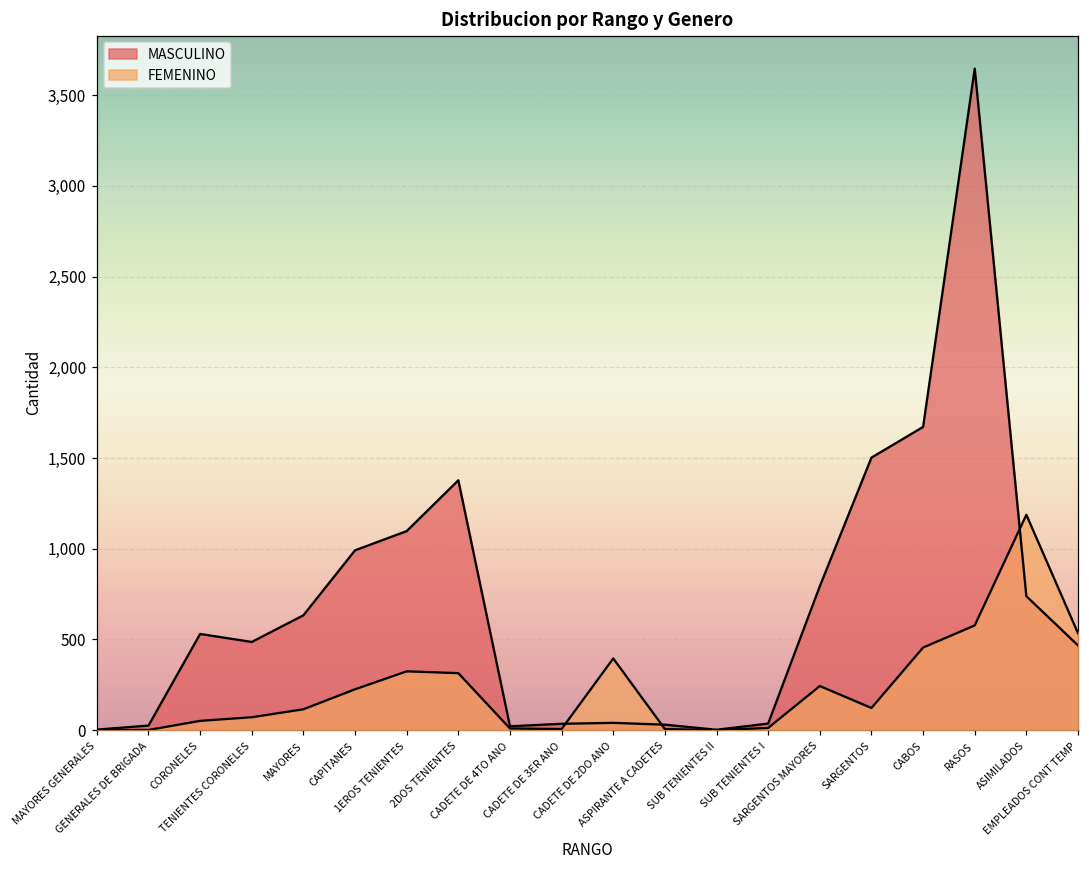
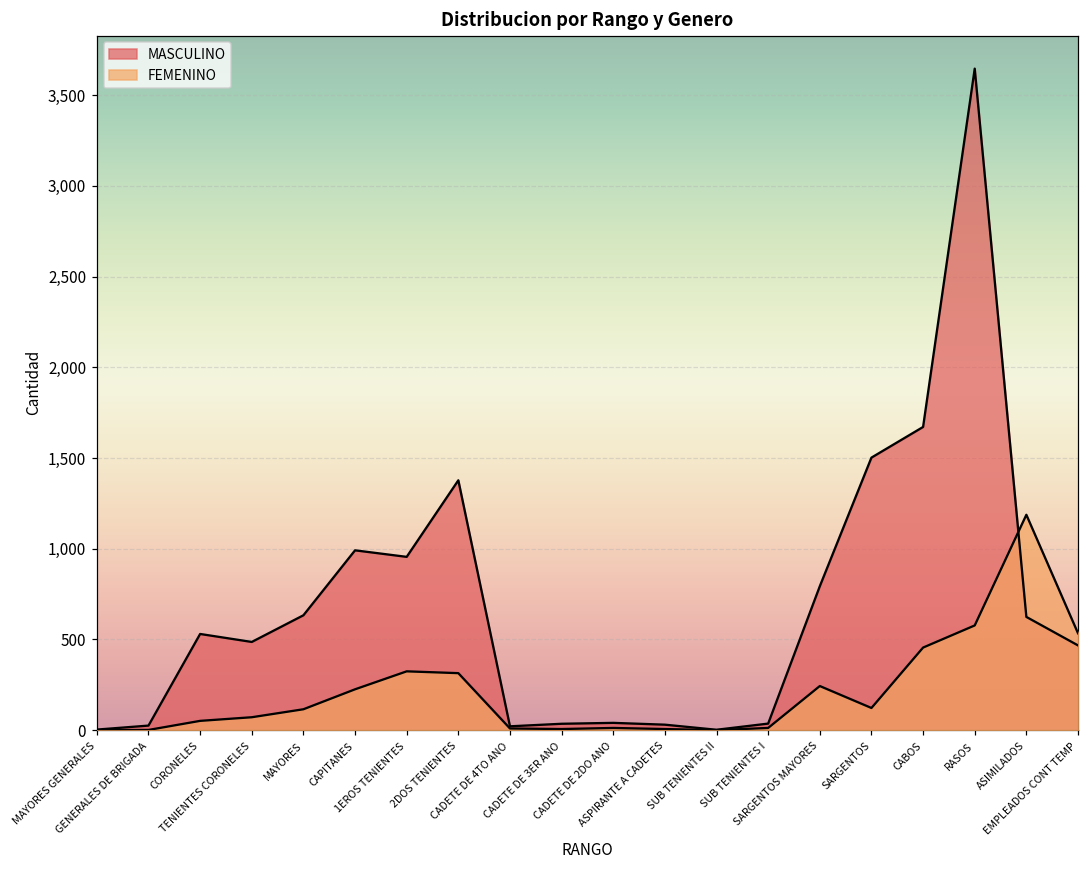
MASCULINO, 1EROS TENIENTES: 1,100 -> 960
FEMENINO, CADETE DE 2DO ANO: 400 -> 10
MASCULINO, ASIMILADOS: 740 -> 620
